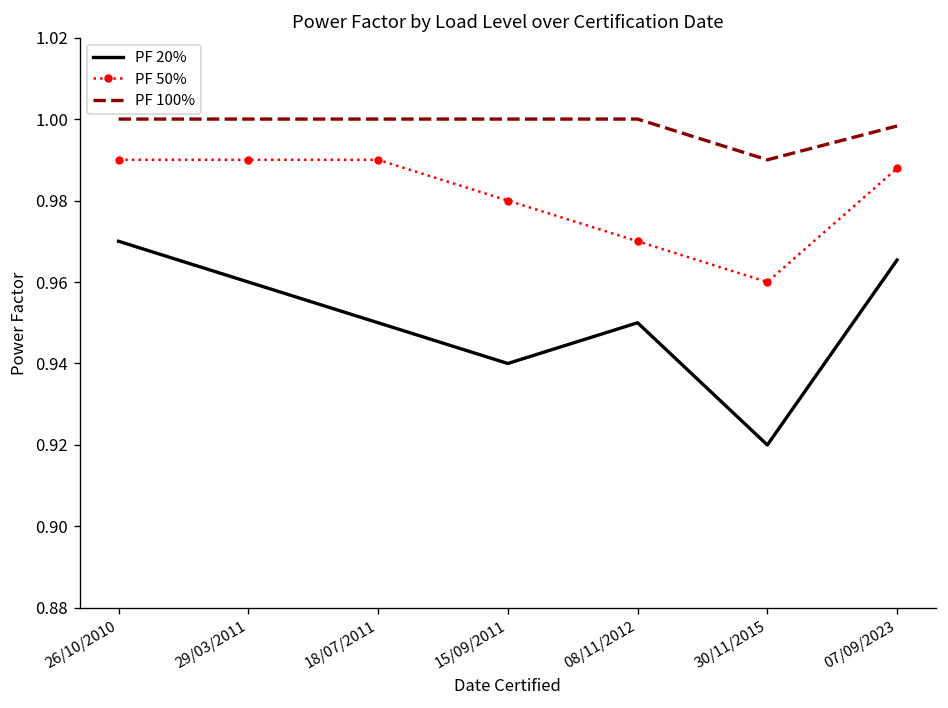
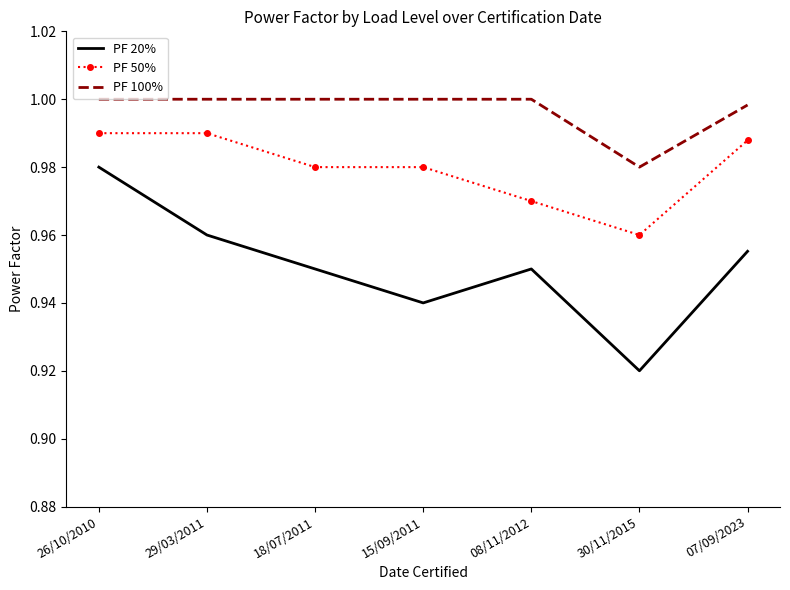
PF 20%, 26/10/2010: 0.97 -> 0.98
PF 50%, 18/07/2011: 0.99 -> 0.98
PF 100%, 30/11/2015: 0.99 -> 0.98
PF 20%, 07/09/2023: 0.965 -> 0.955
